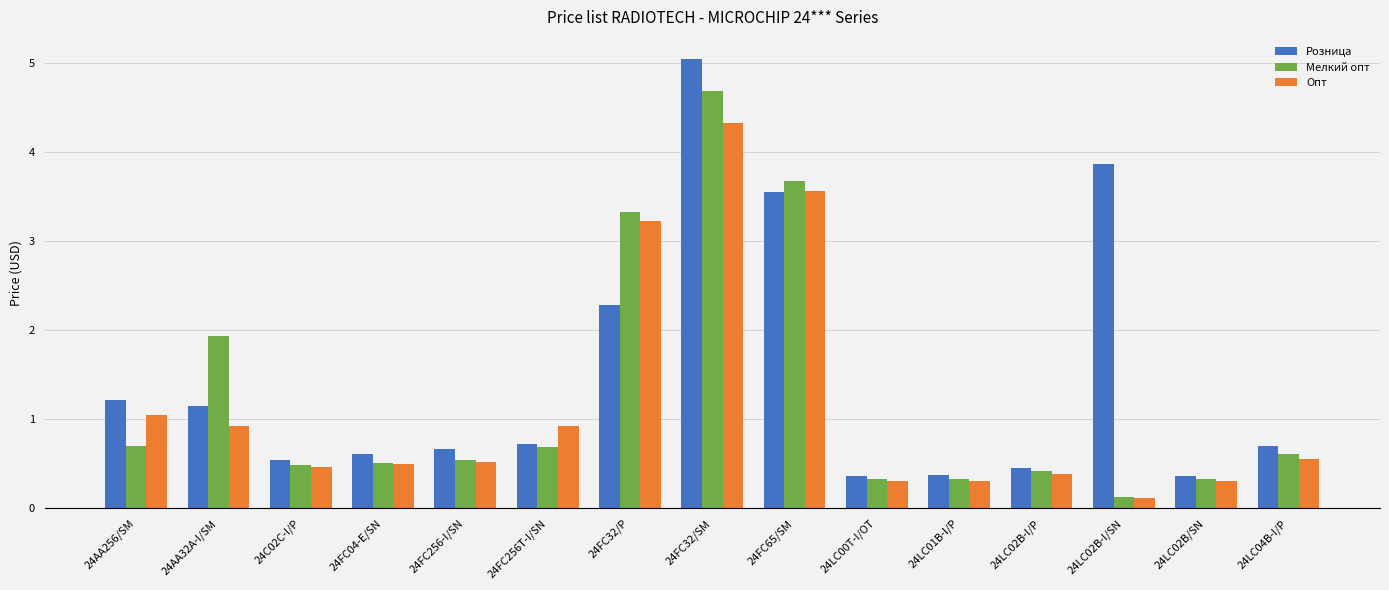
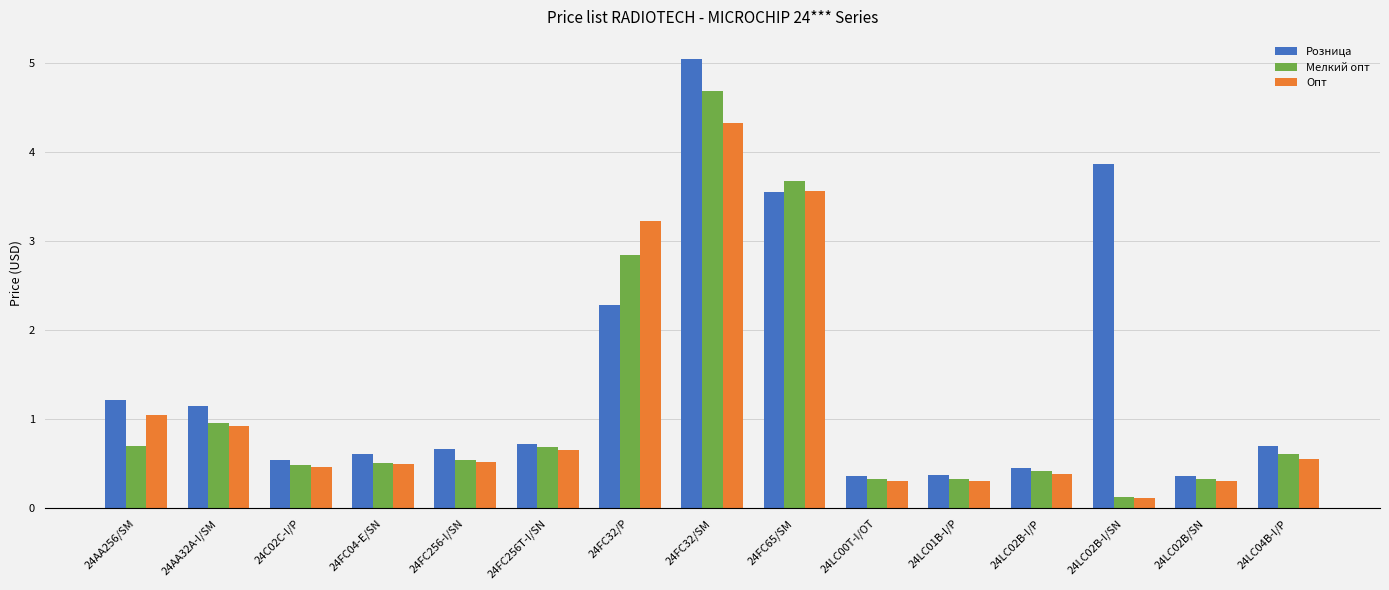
Мелкий опт, 24AA32A-I/SM: 1.9 -> 1.0
Опт, 24FC256T-I/SN: 0.9 -> 0.7
Мелкий опт, 24FC32/P: 3.3 -> 2.8
